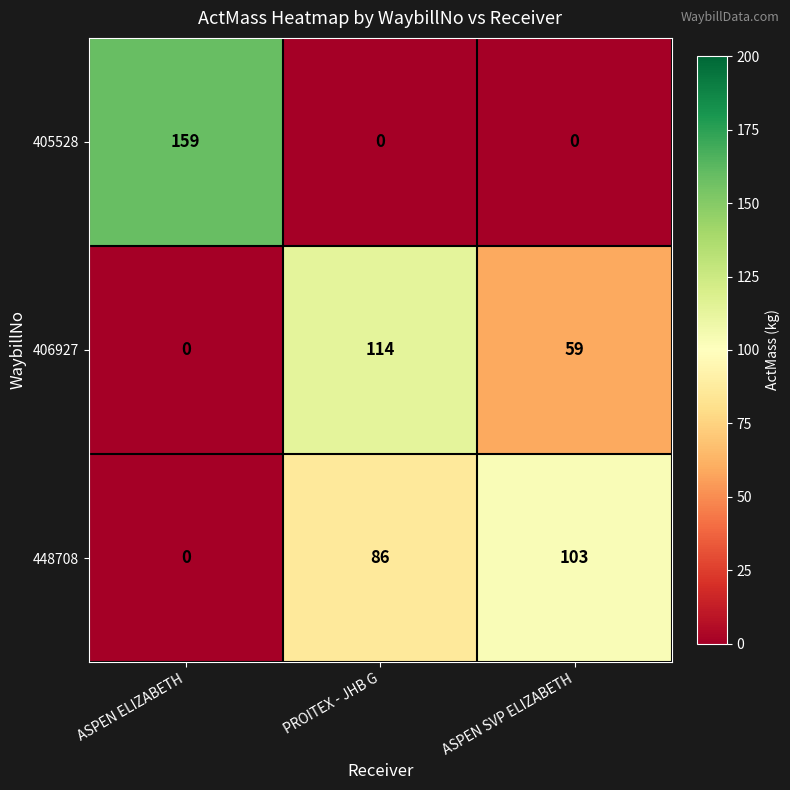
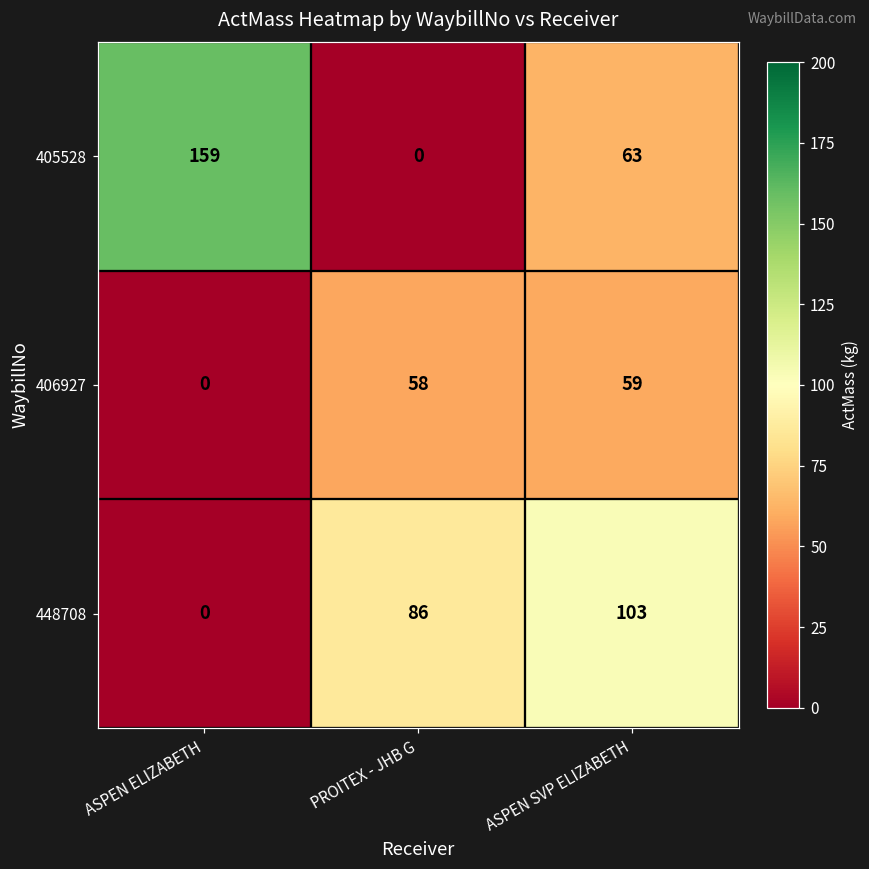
405528, ASPEN SVP ELIZABETH: 0 -> 63
406927, PROITEX - JHB G: 114 -> 58
